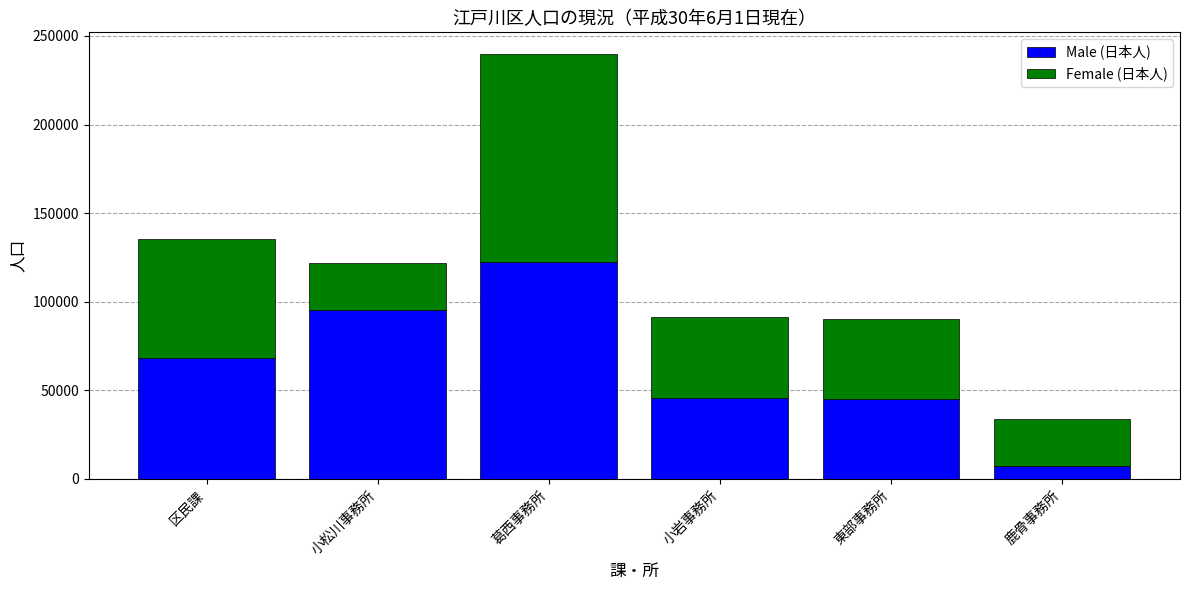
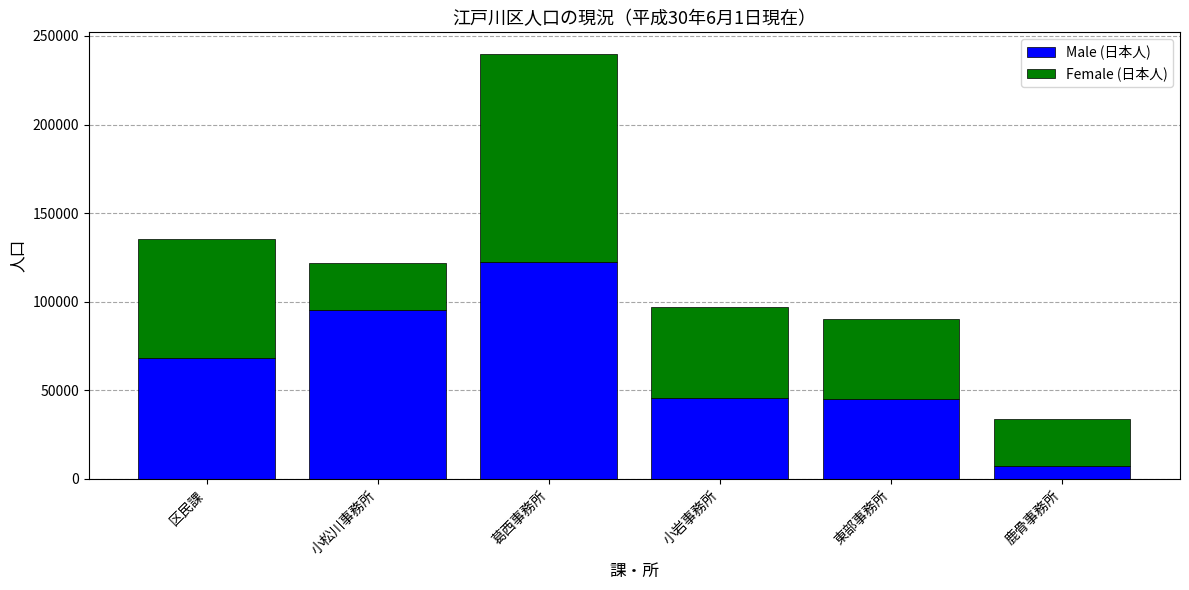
Female (日本人), 小岩事務所: 45000 -> 51000
